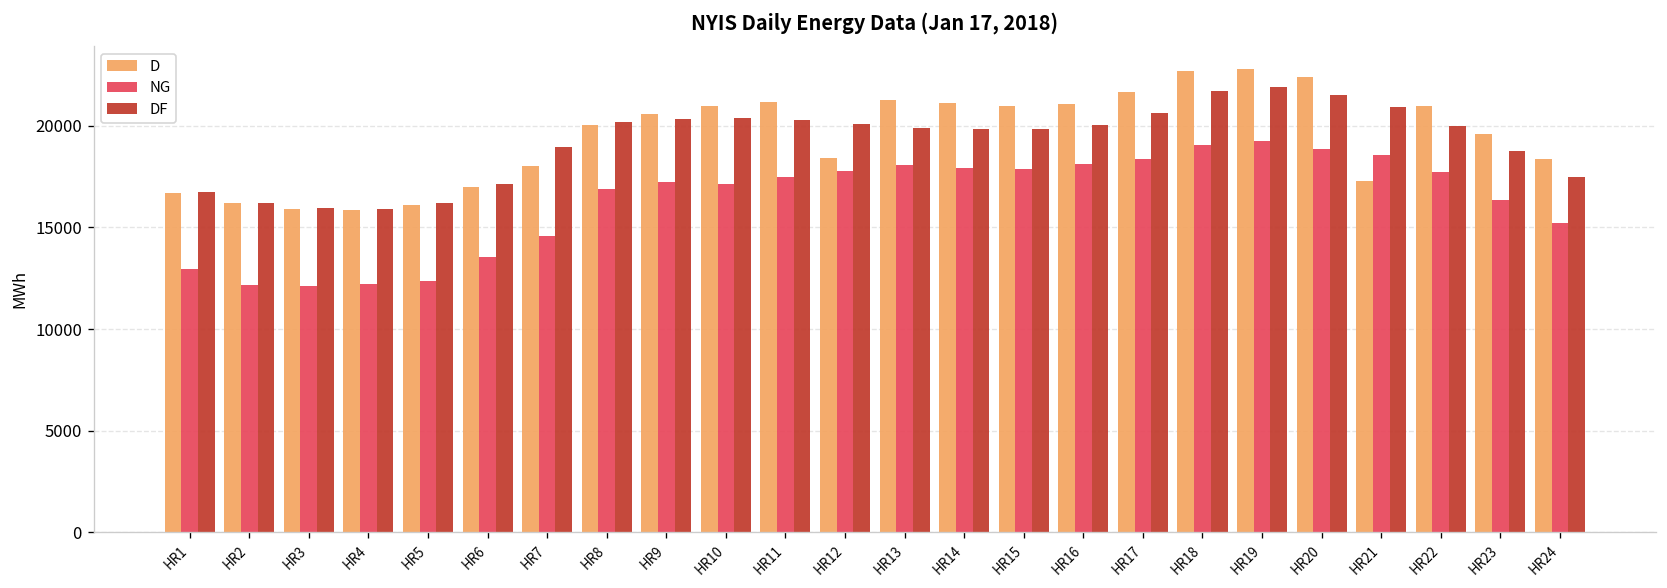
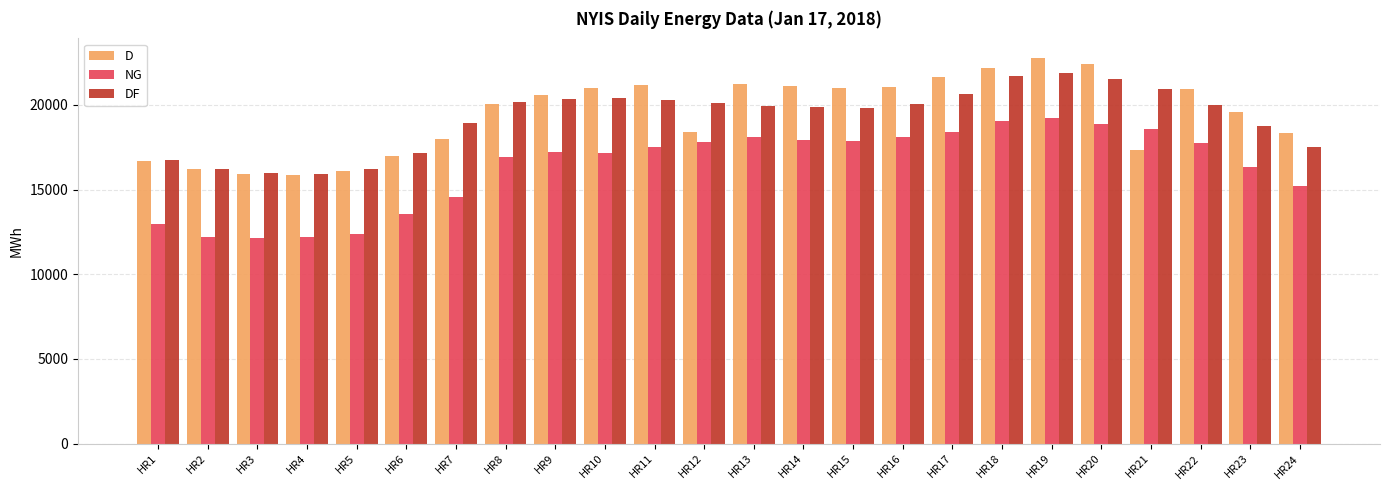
D, HR18: 22700 -> 22100
